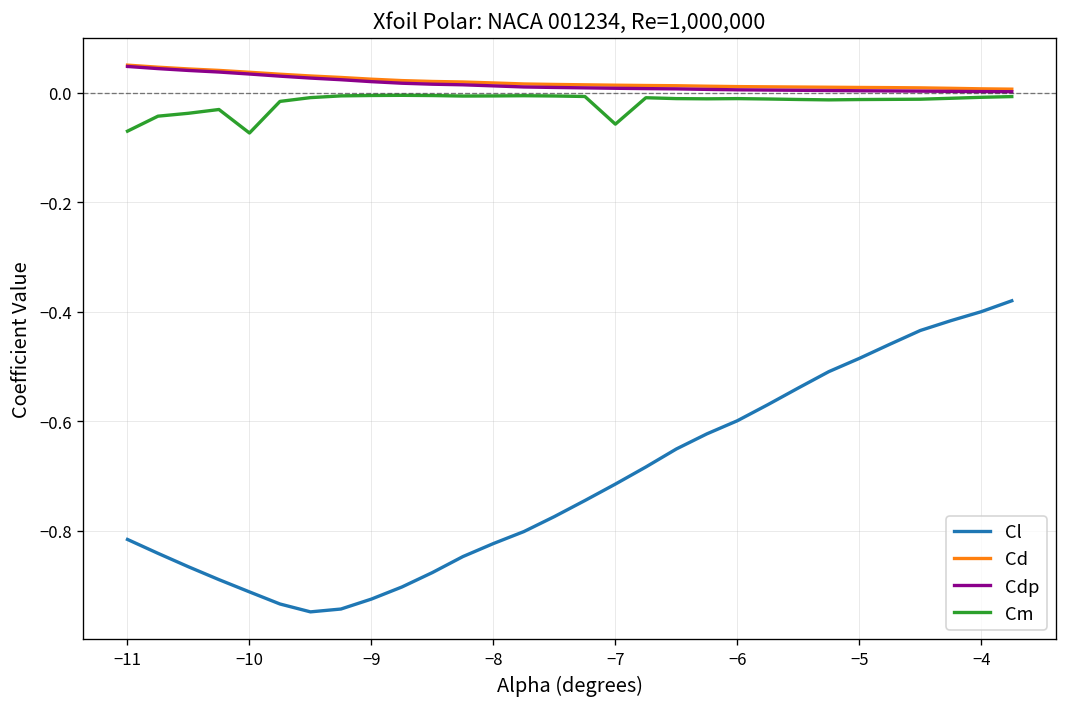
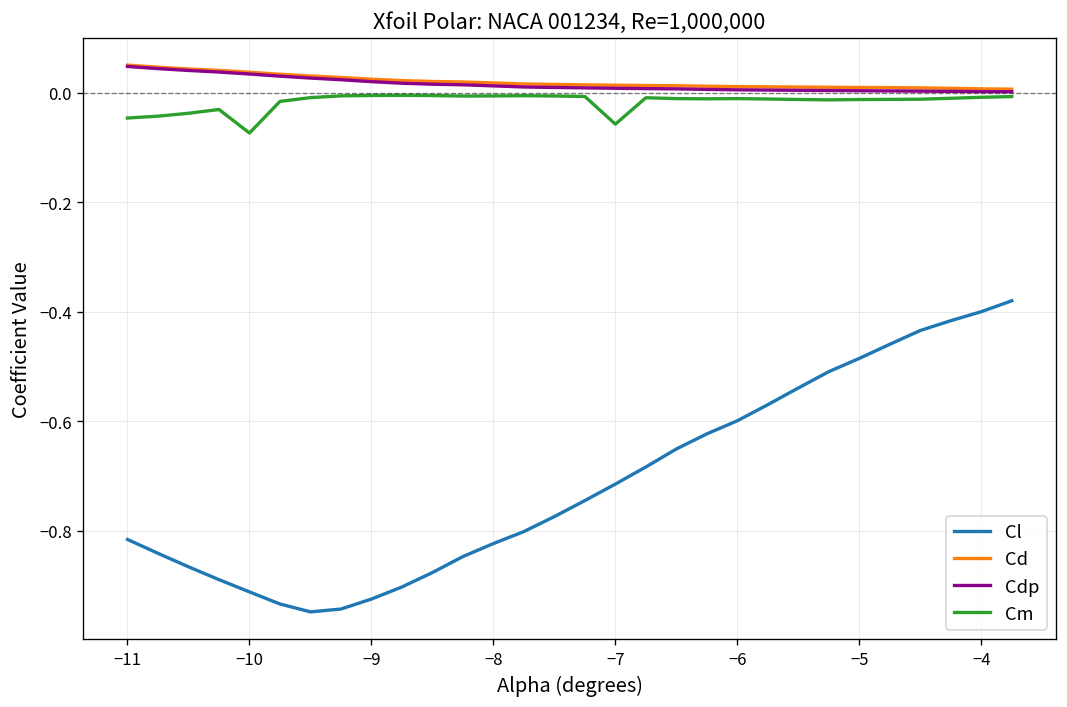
Cm, −11: -0.07 -> -0.05
